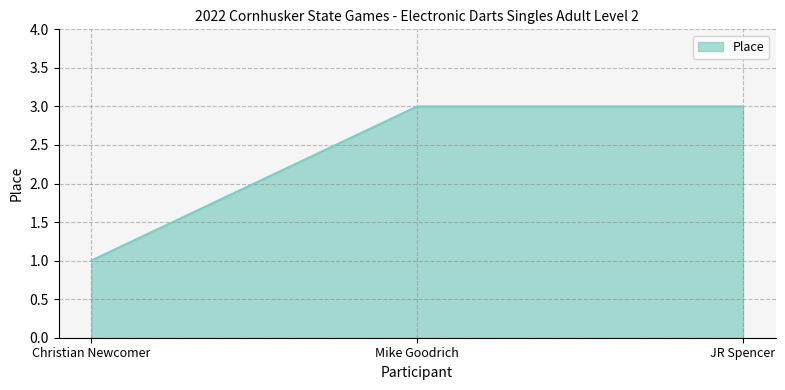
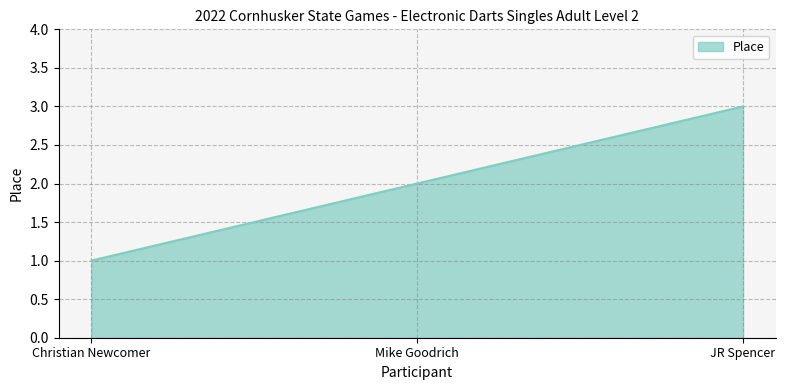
Mike Goodrich: 3 -> 2
